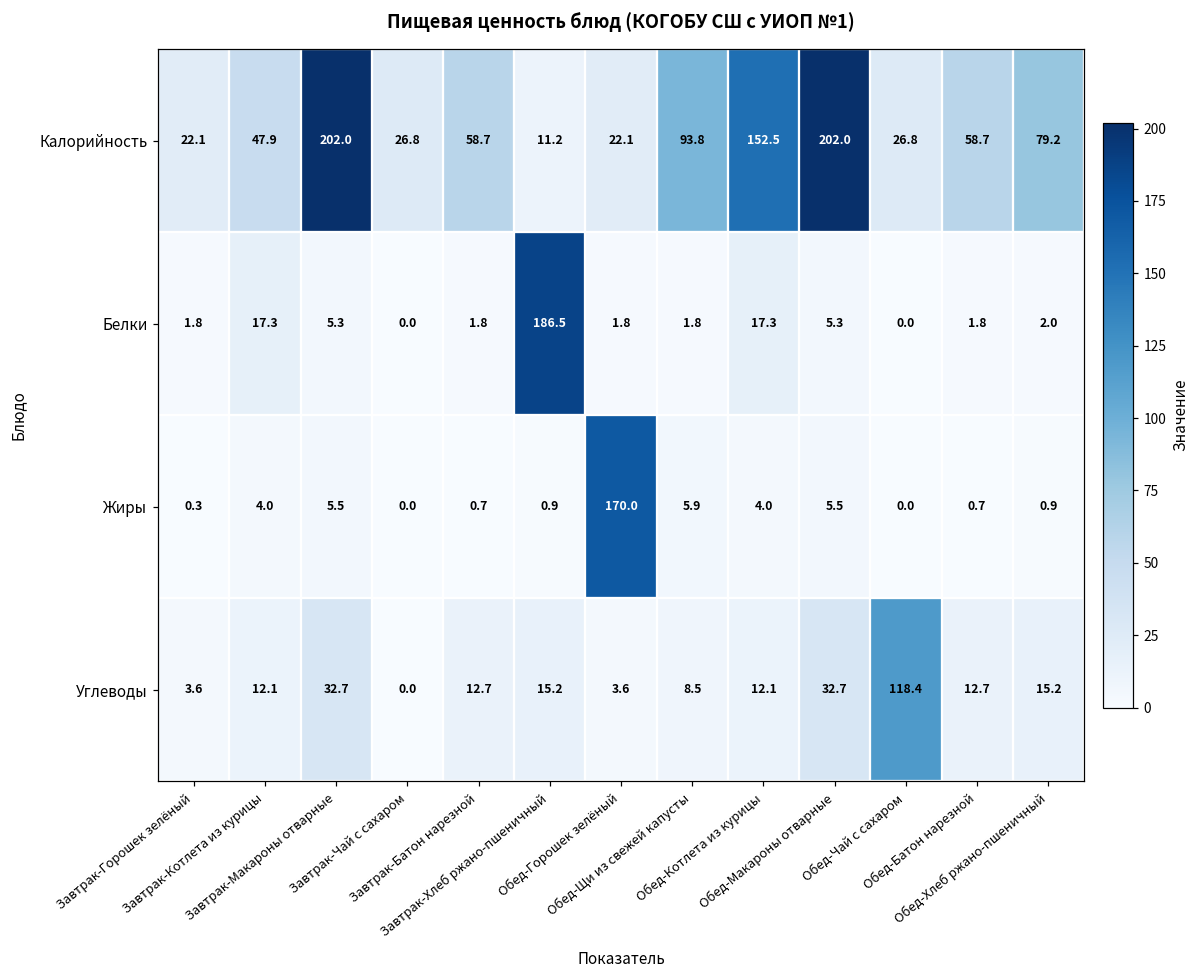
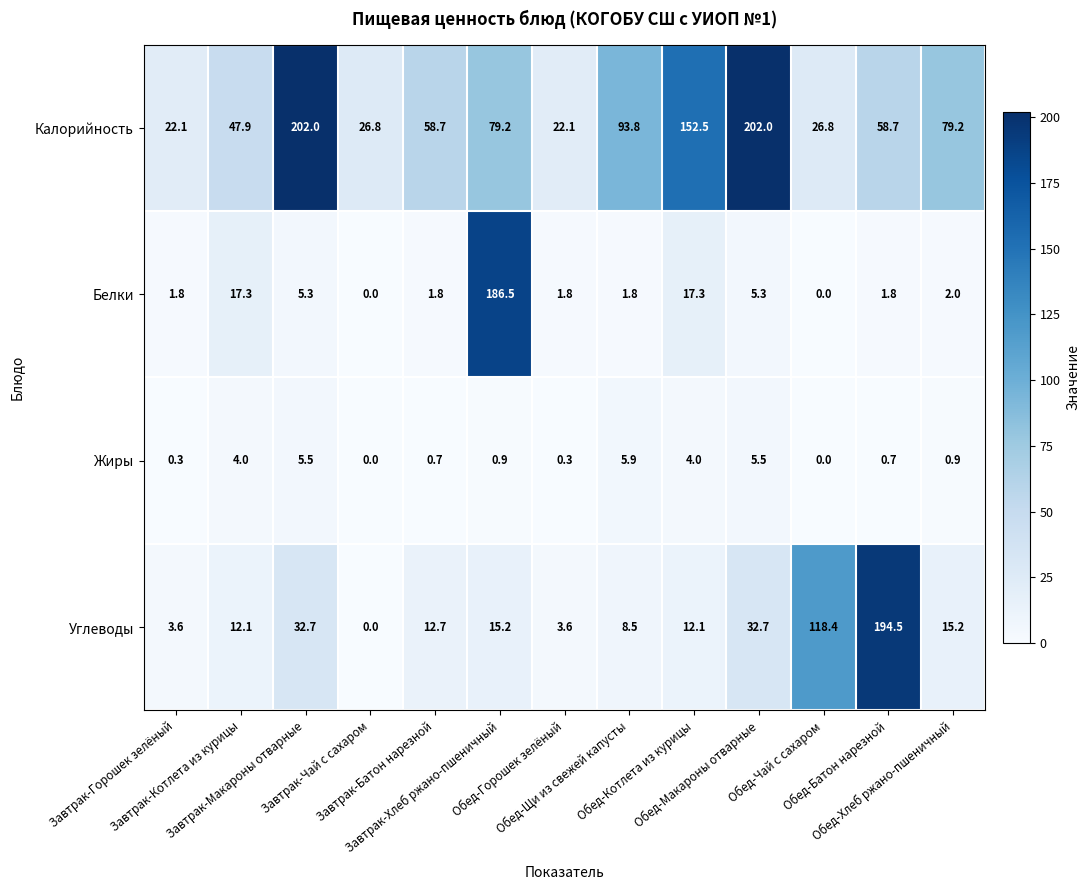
Калорийность, Завтрак-Хлеб ржано-пшеничный: 11.2 -> 79.2
Жиры, Обед-Горошек зелёный: 170.0 -> 0.3
Углеводы, Обед-Батон нарезной: 12.7 -> 194.5
